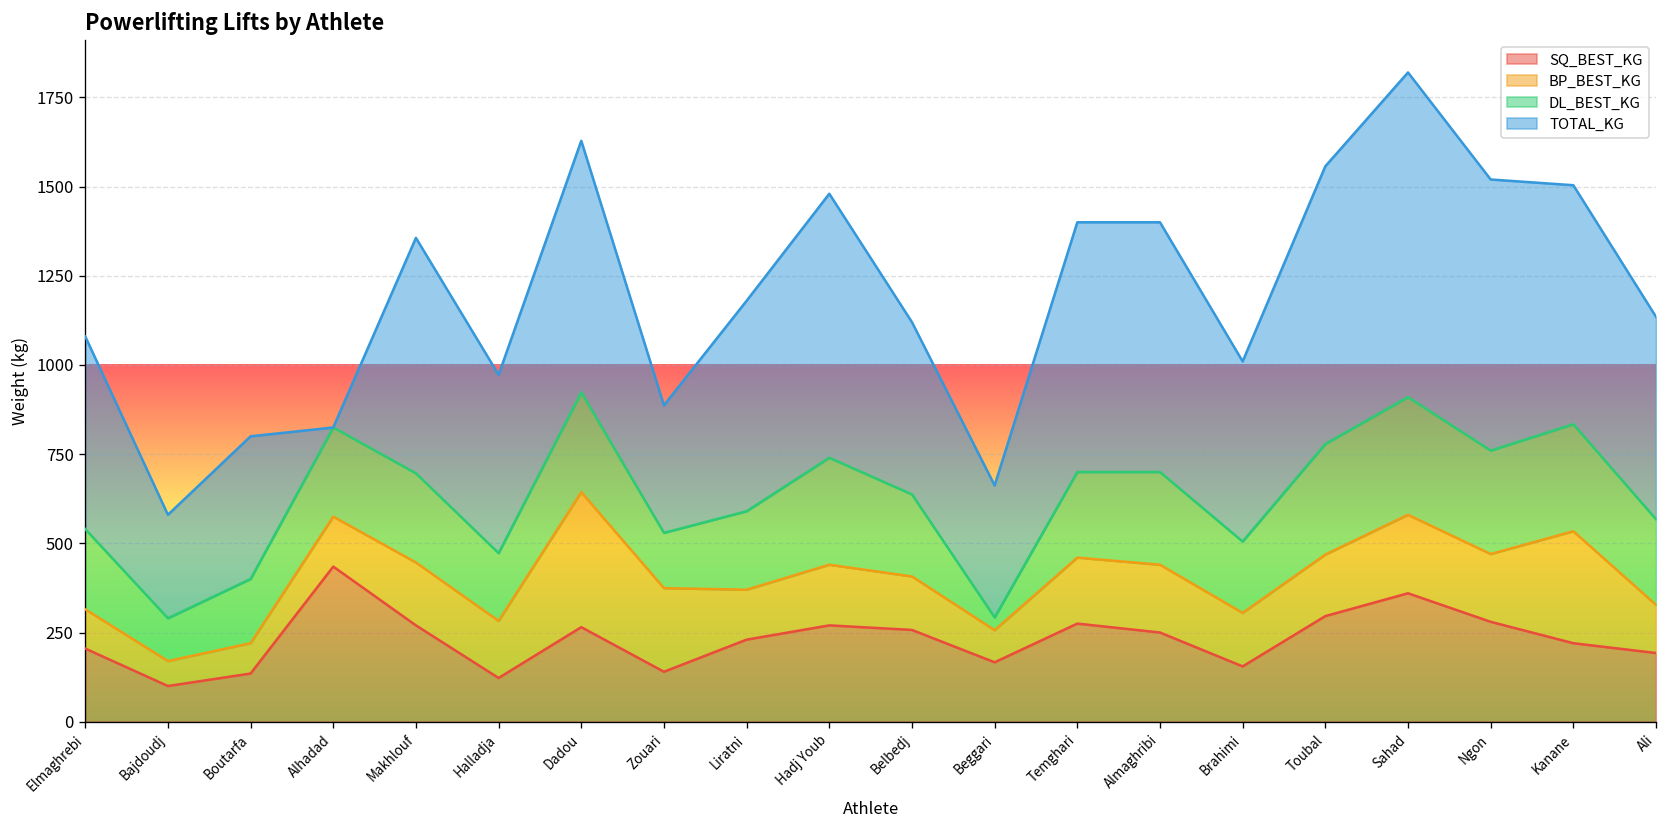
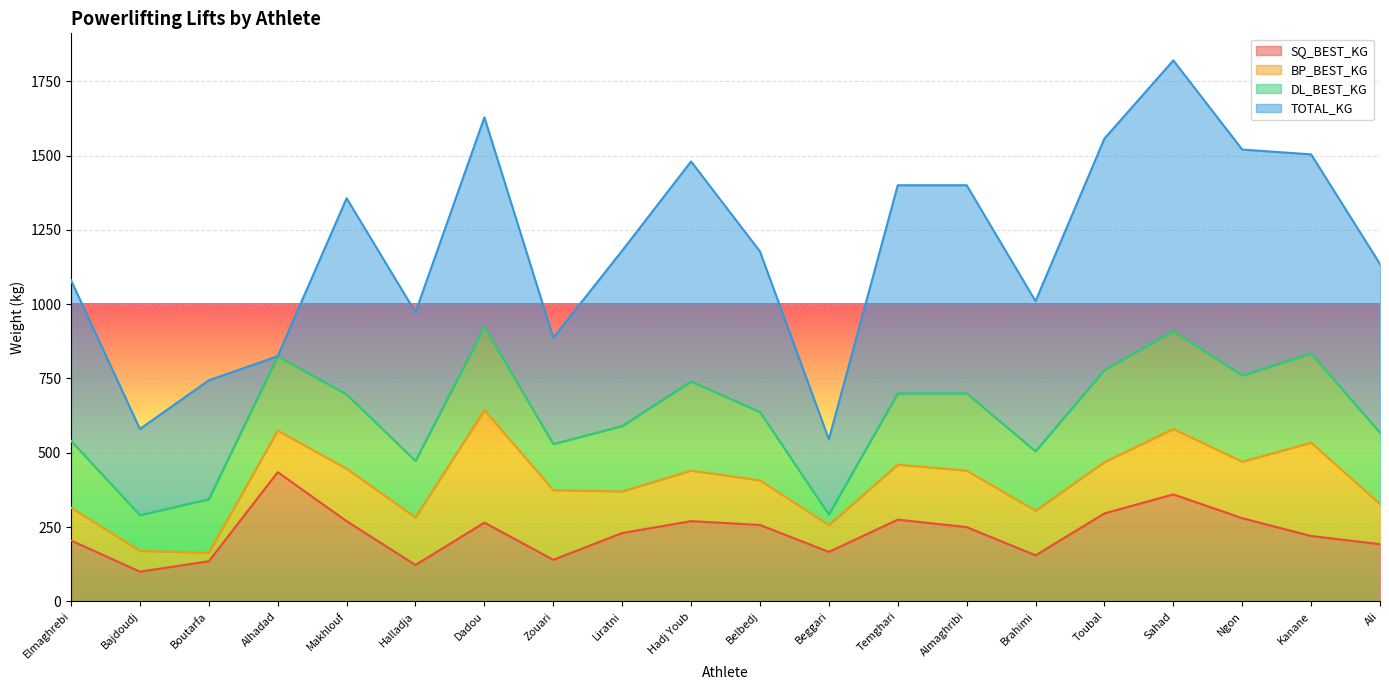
BP_BEST_KG, Boutarfa: 90 -> 30
TOTAL_KG, Belbedj: 480 -> 540
TOTAL_KG, Beggari: 370 -> 250
